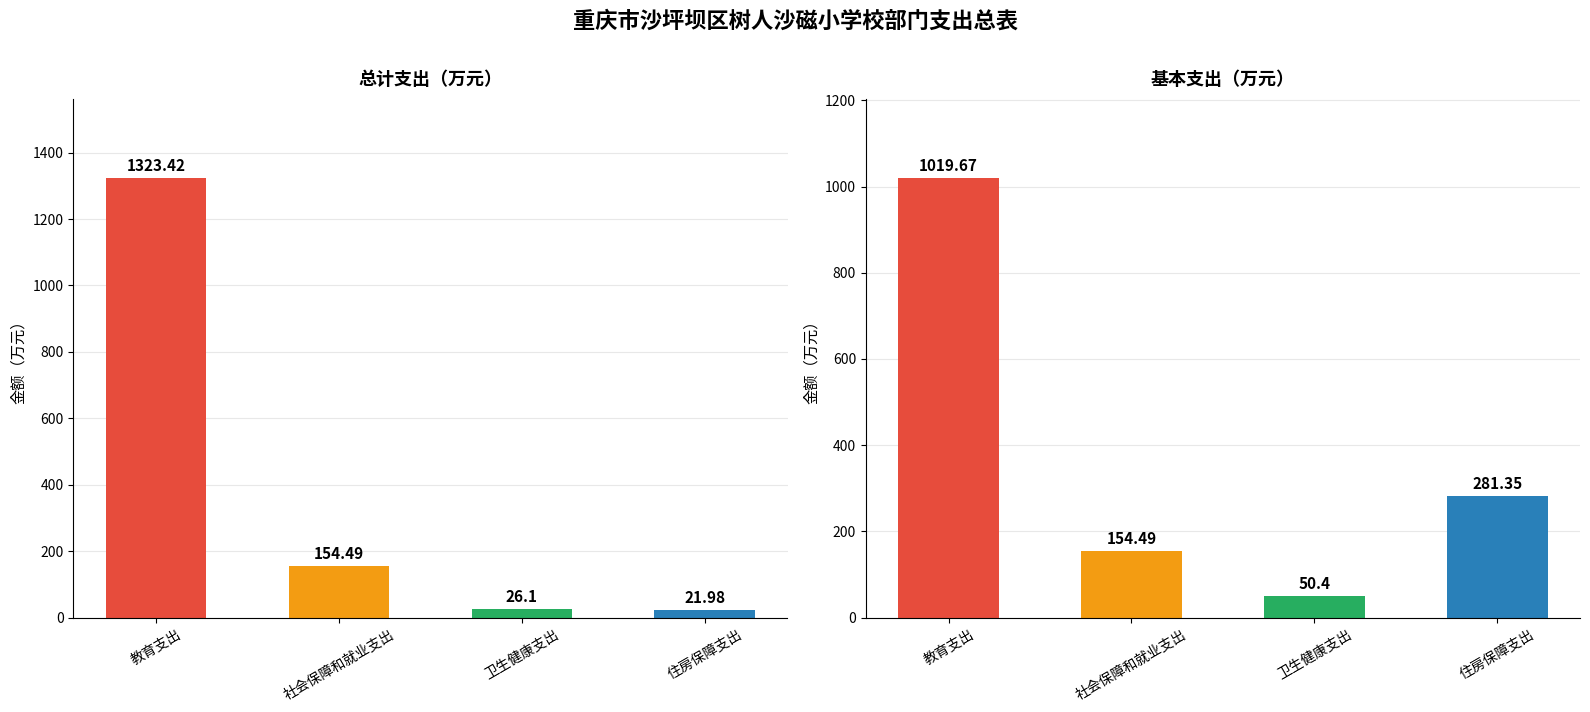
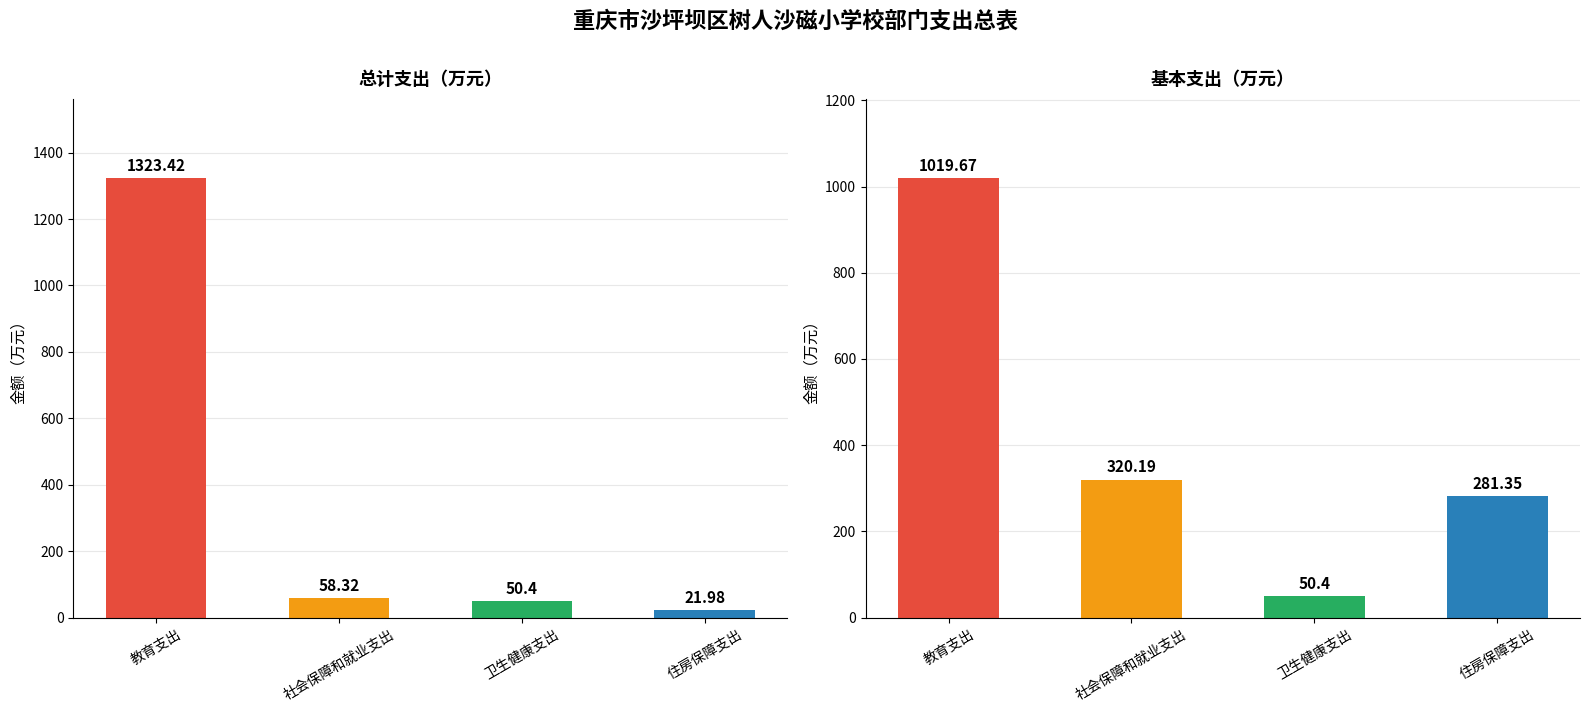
总计支出（万元）, 社会保障和就业支出: 154.49 -> 58.32
总计支出（万元）, 卫生健康支出: 26.1 -> 50.4
基本支出（万元）, 社会保障和就业支出: 154.49 -> 320.19
